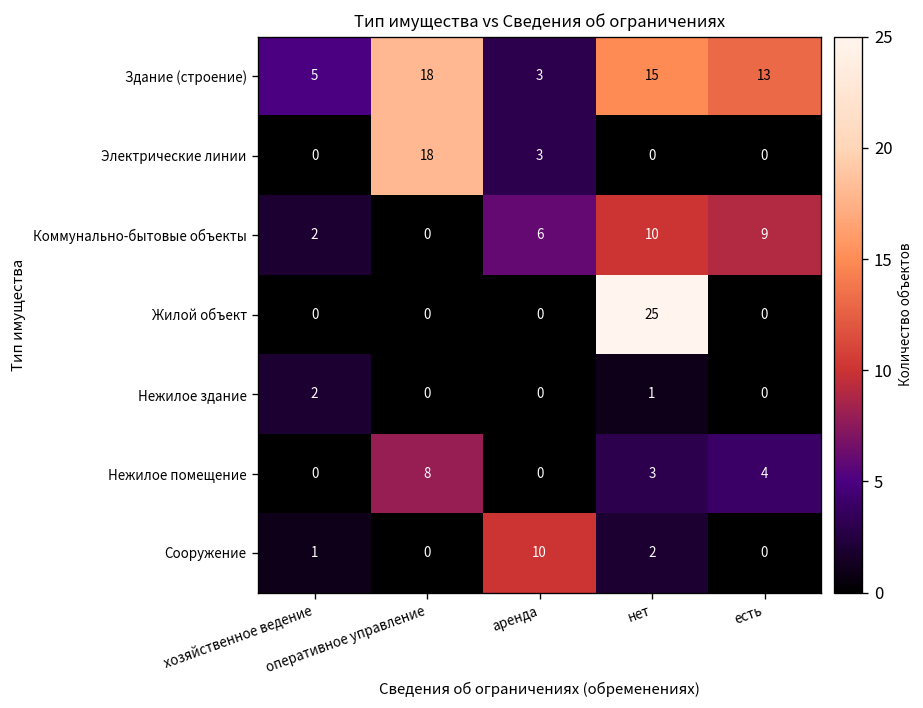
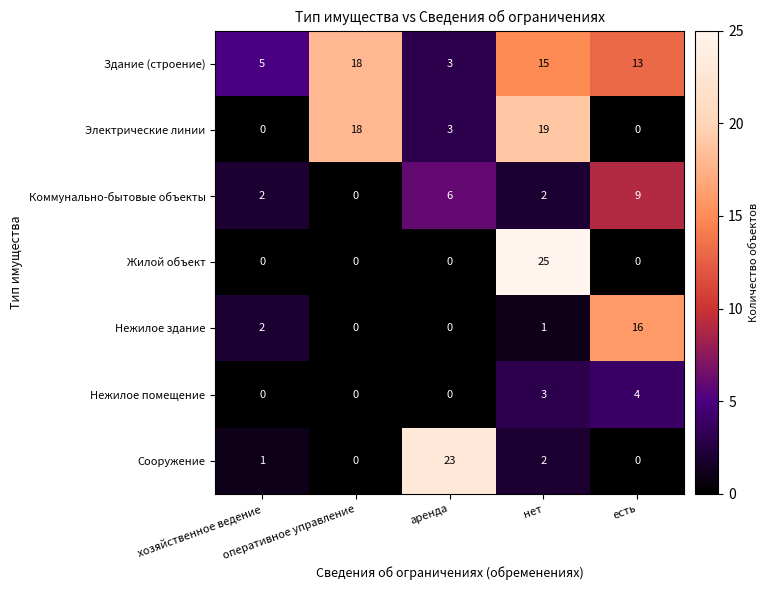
Электрические линии, нет: 0 -> 19
Коммунально-бытовые объекты, нет: 10 -> 2
Нежилое здание, есть: 0 -> 16
Нежилое помещение, оперативное управление: 8 -> 0
Сооружение, аренда: 10 -> 23
